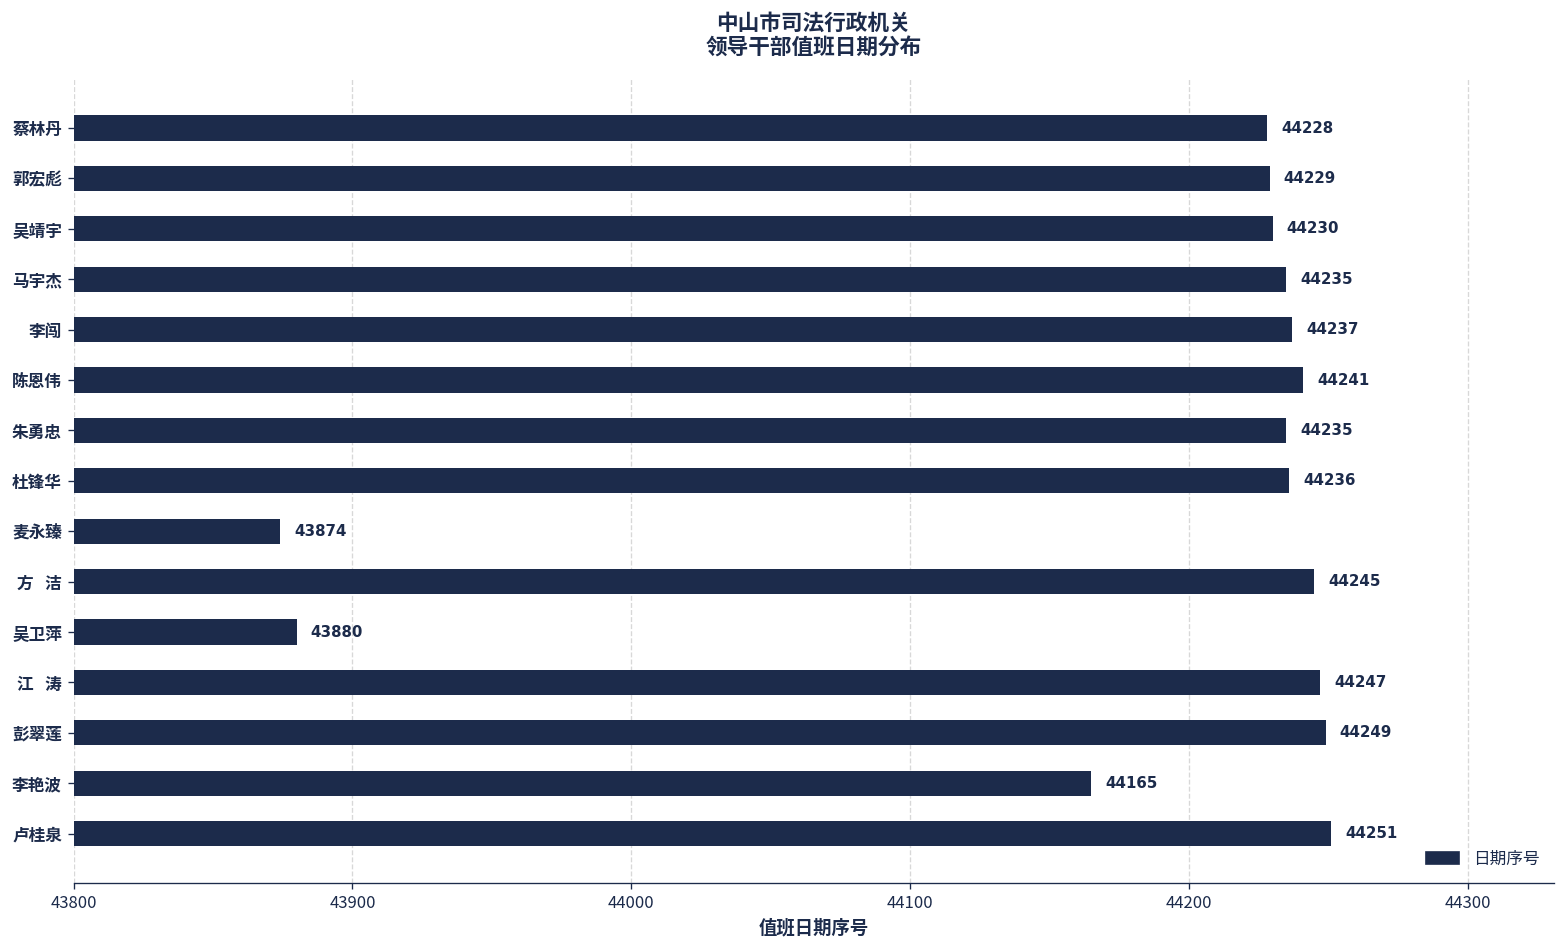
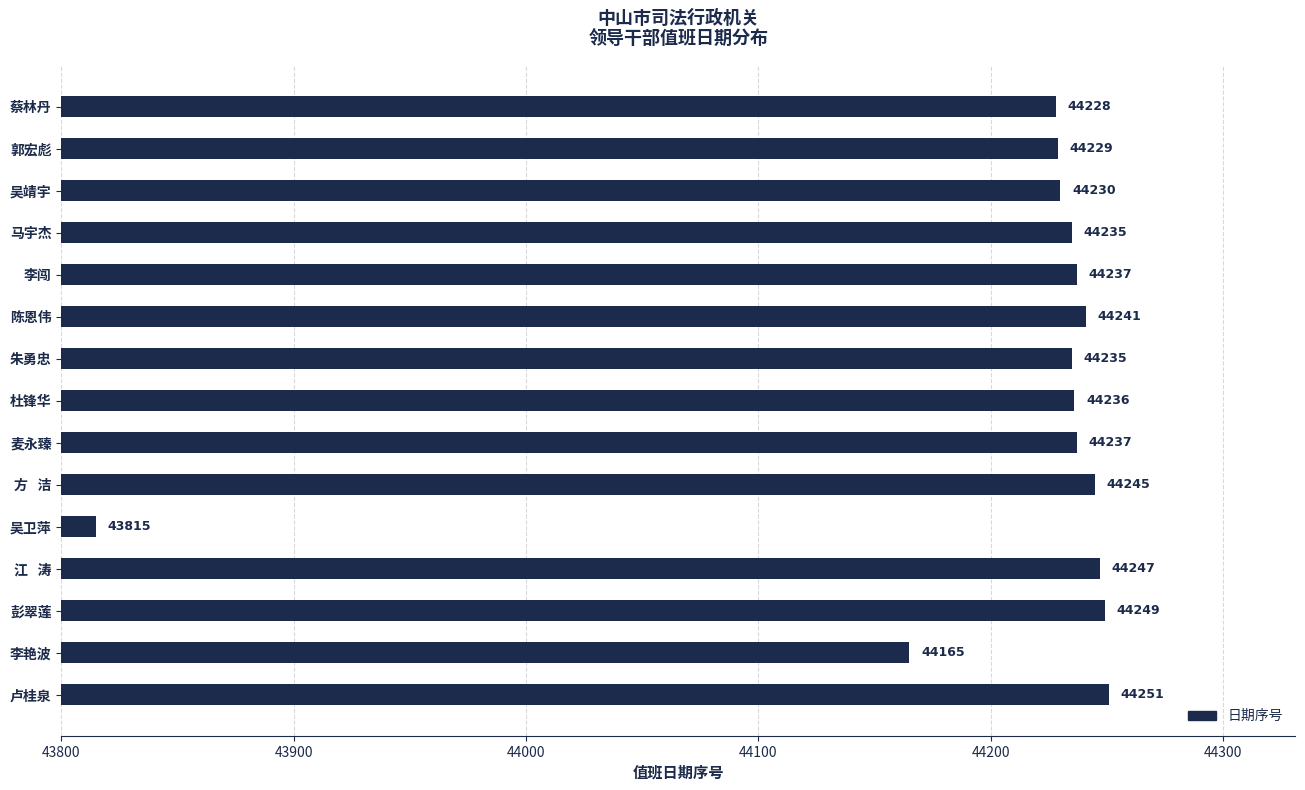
麦永臻: 43874 -> 44237
吴卫萍: 43880 -> 43815
